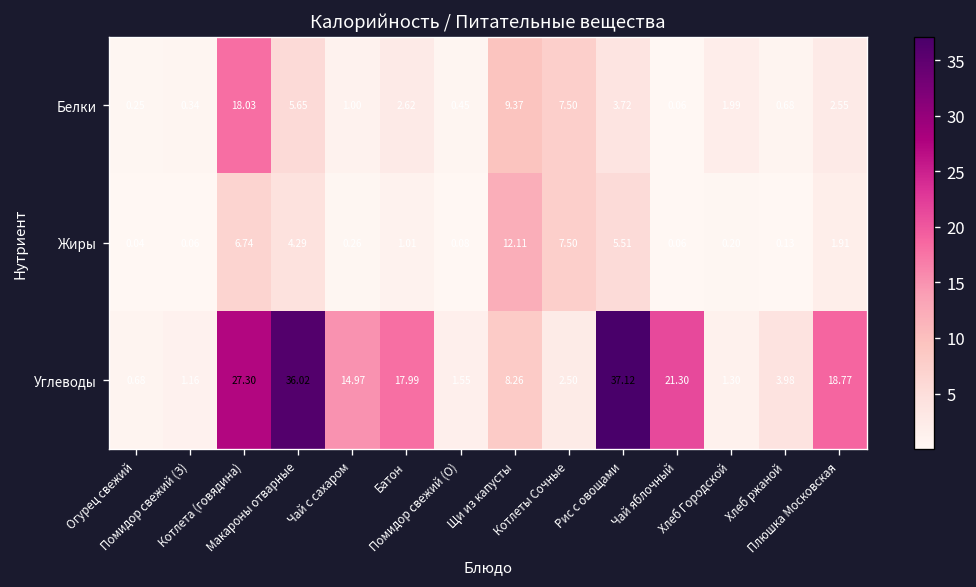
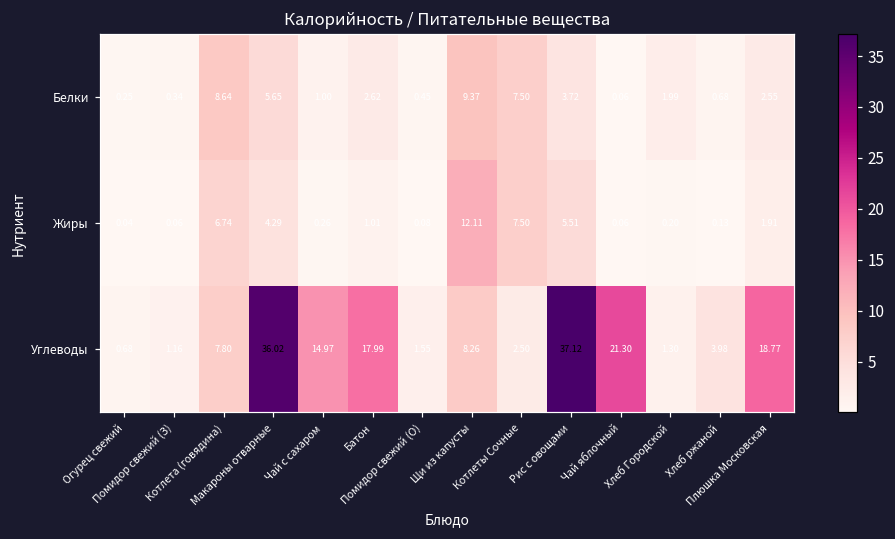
Белки, Котлета (говядина): 18.03 -> 8.64
Углеводы, Котлета (говядина): 27.30 -> 7.80
